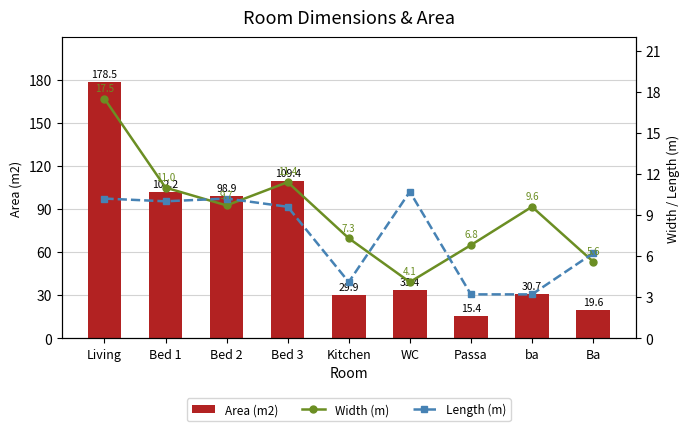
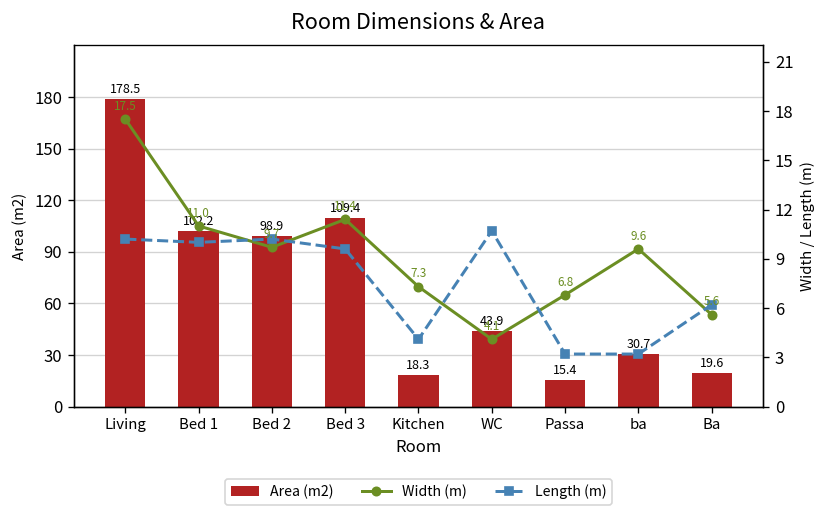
Area (m2), Kitchen: 29.9 -> 18.3
Area (m2), WC: 33.4 -> 43.9
